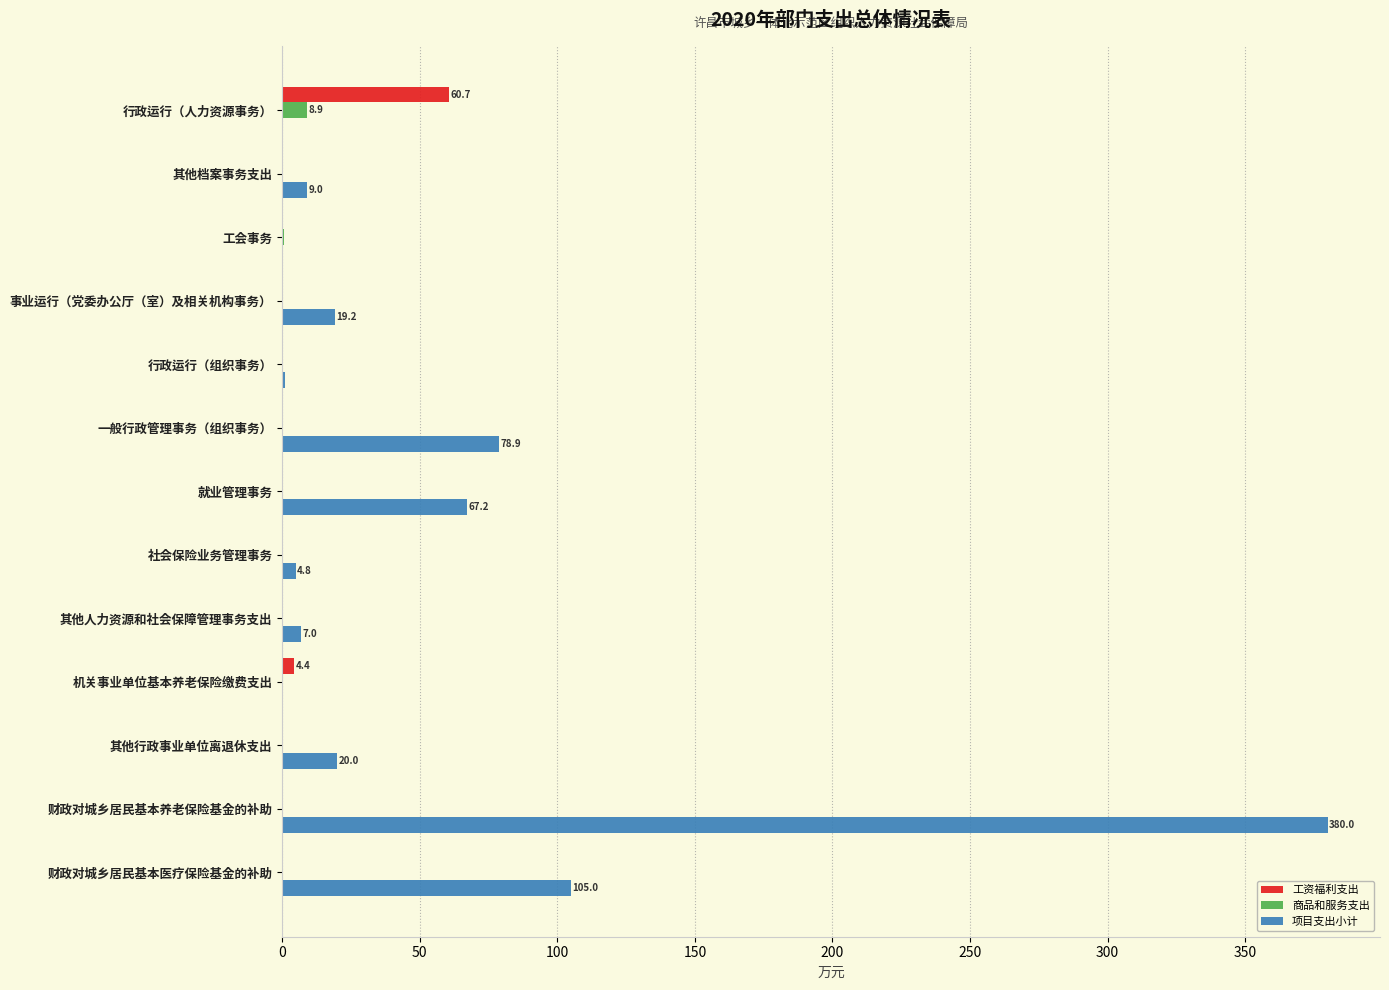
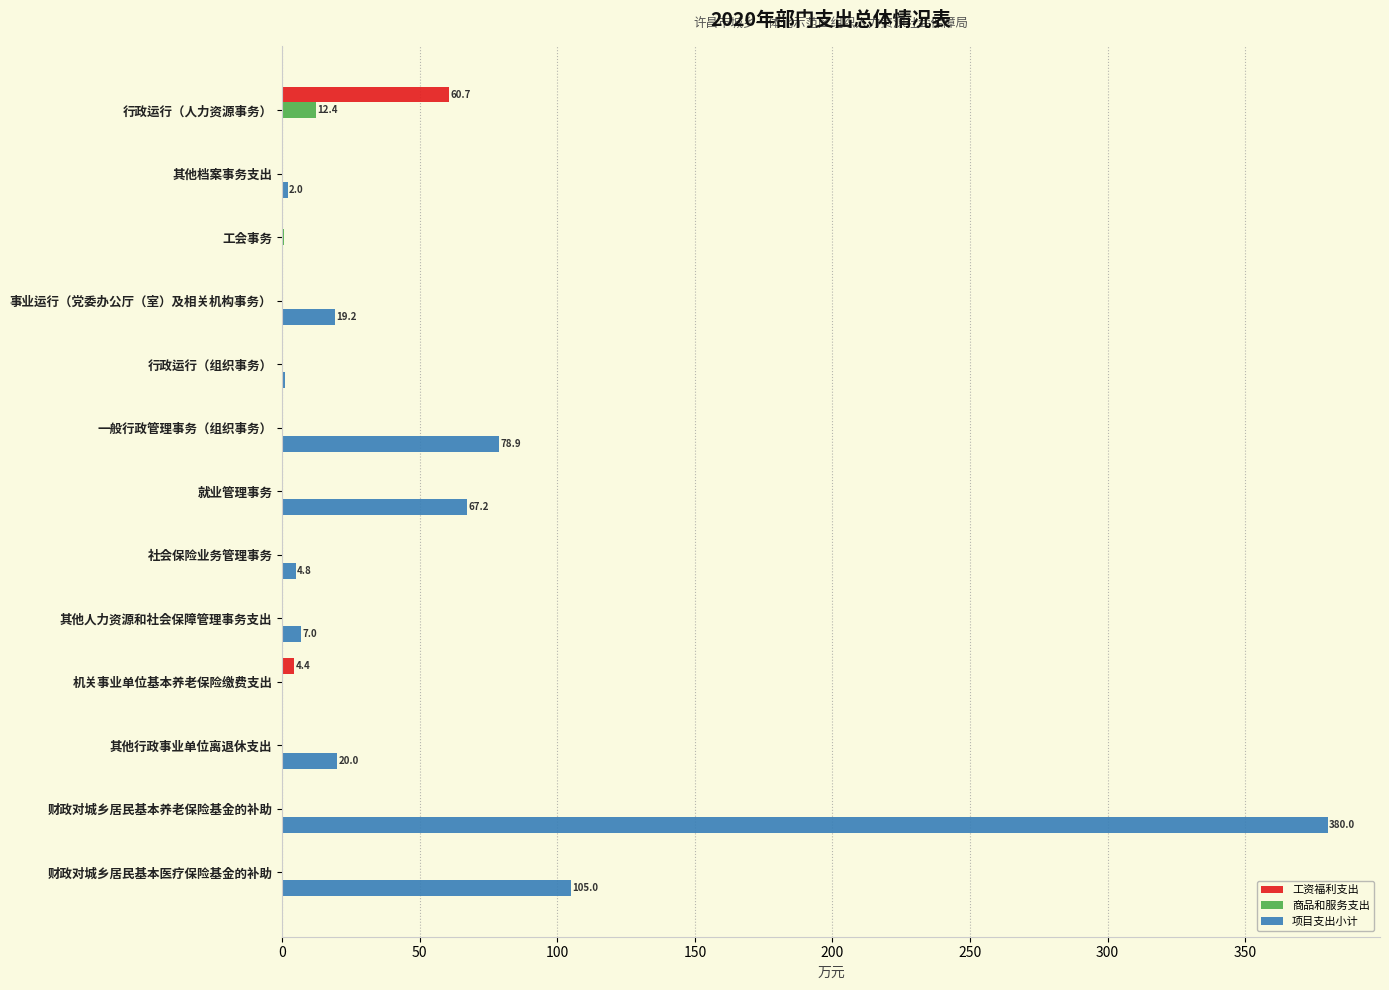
商品和服务支出, 行政运行（人力资源事务）: 8.9 -> 12.4
项目支出小计, 其他档案事务支出: 9.0 -> 2.0
